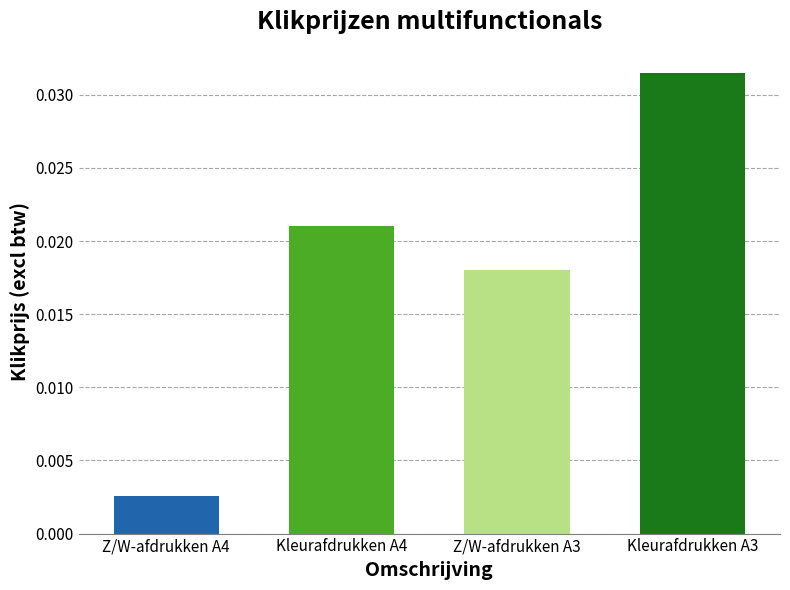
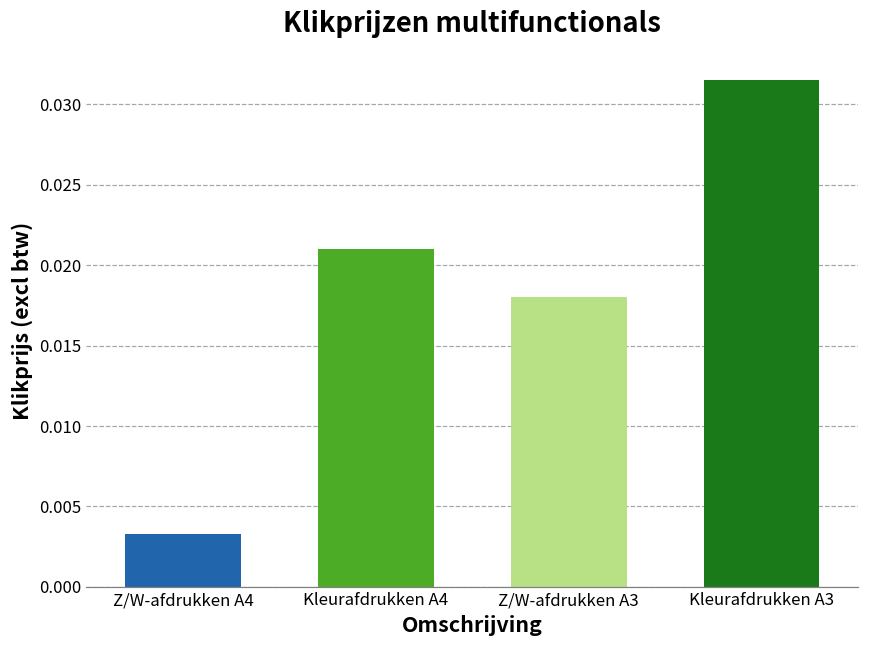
Z/W-afdrukken A4: 0.0026 -> 0.0033
